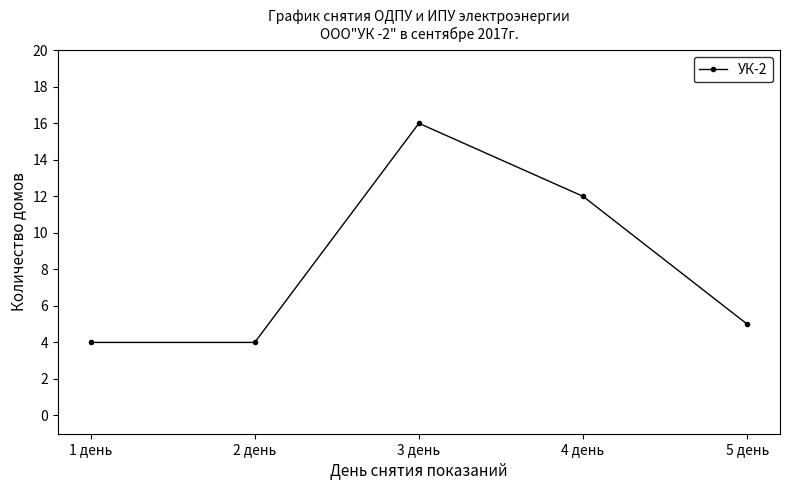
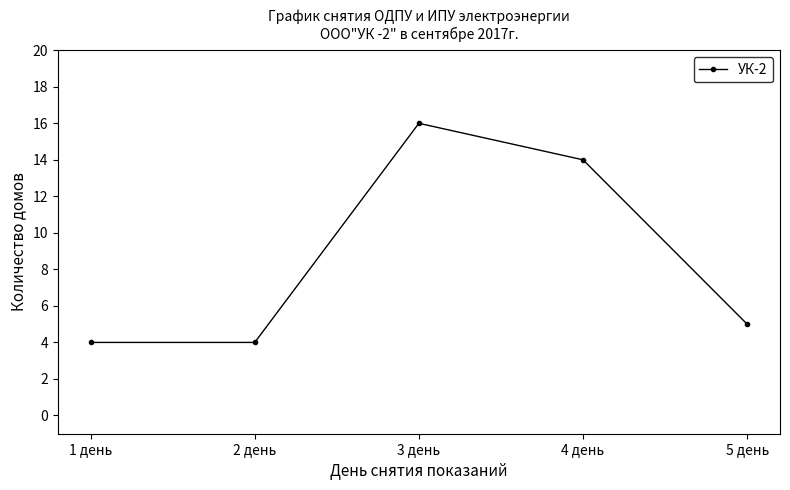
4 день: 12 -> 14
